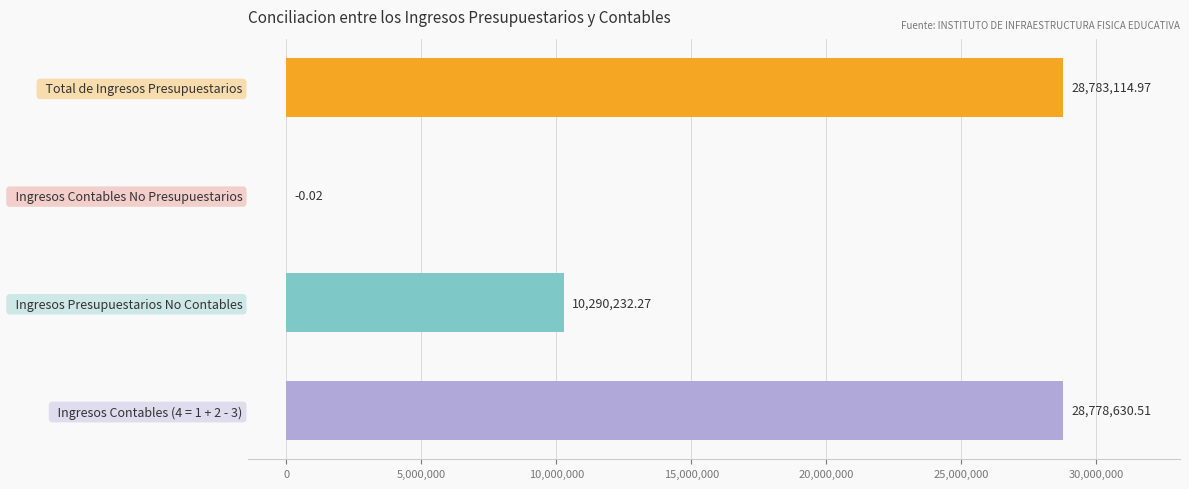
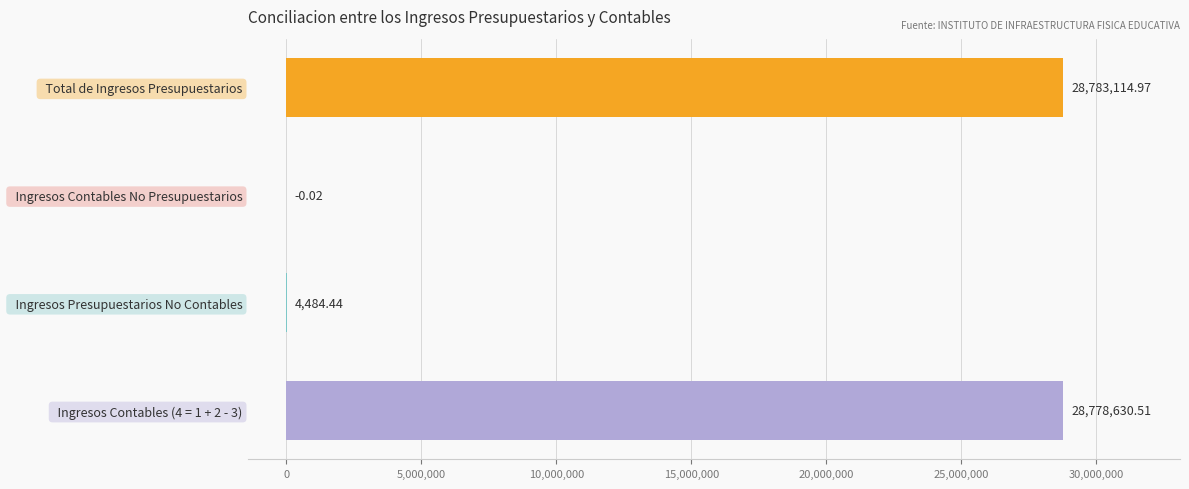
Ingresos Presupuestarios No Contables: 10,290,232.27 -> 4,484.44
